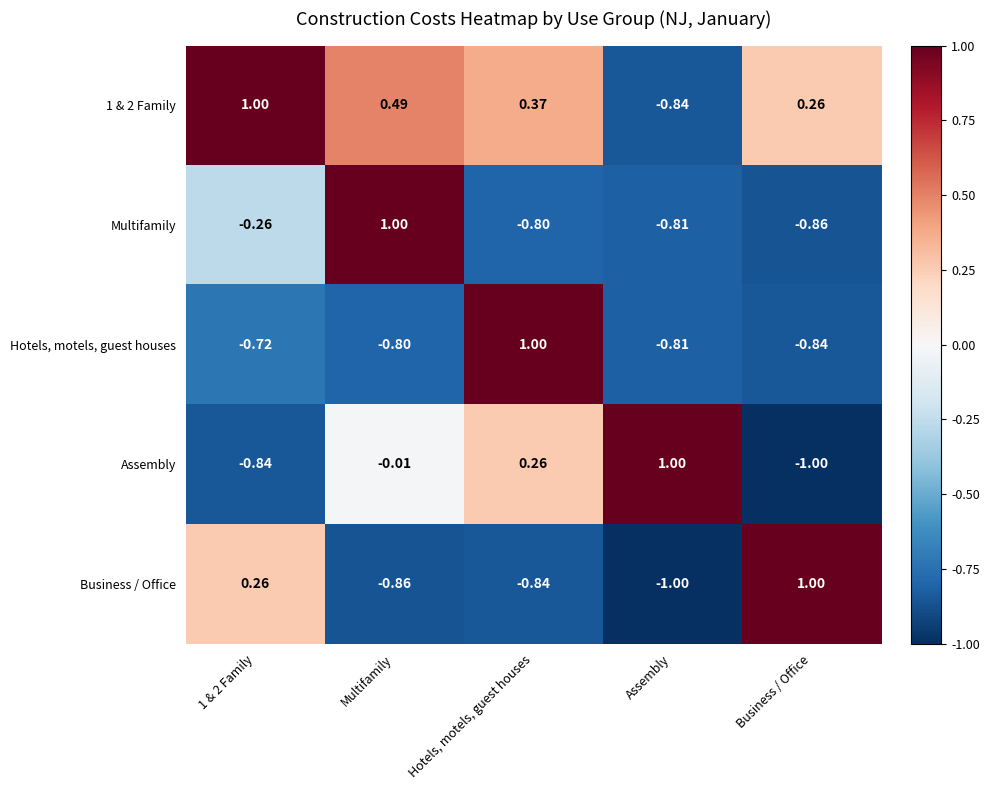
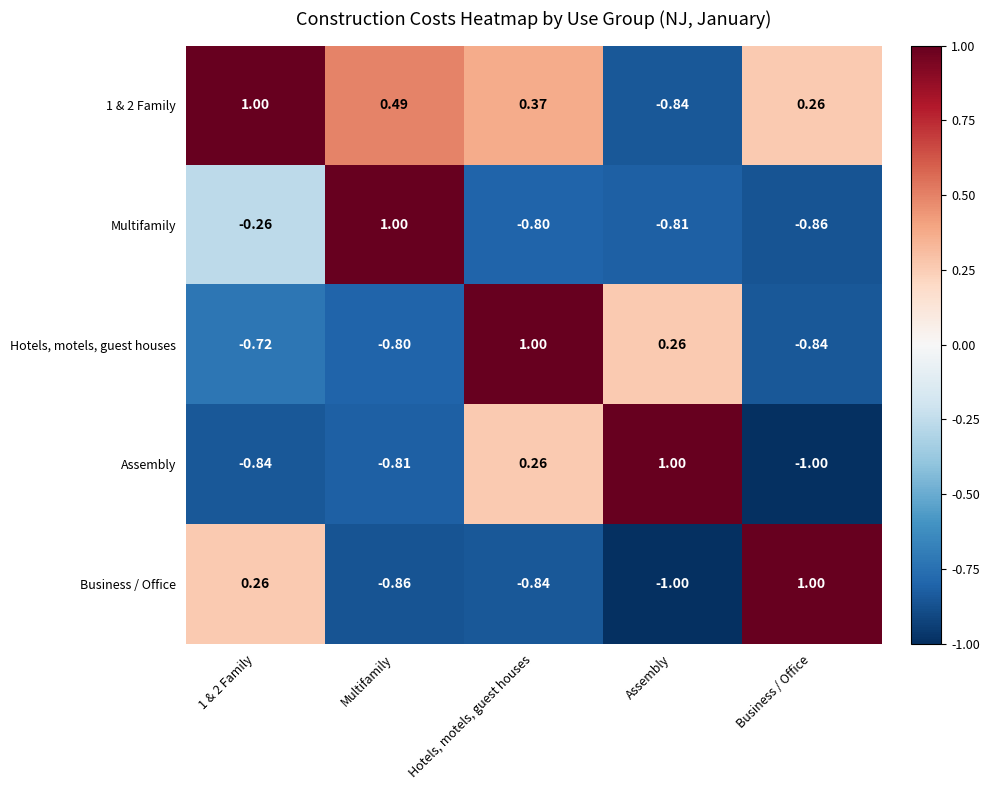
Hotels, motels, guest houses, Assembly: -0.81 -> 0.26
Assembly, Multifamily: -0.01 -> -0.81
